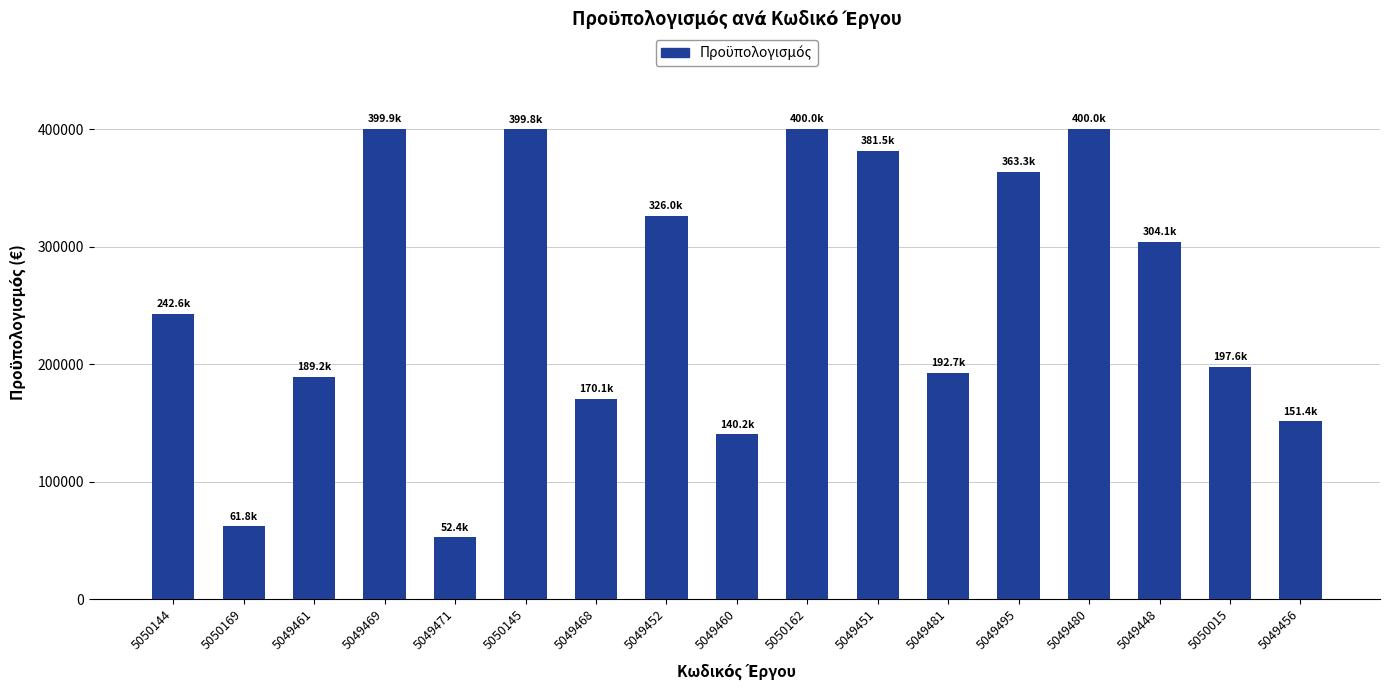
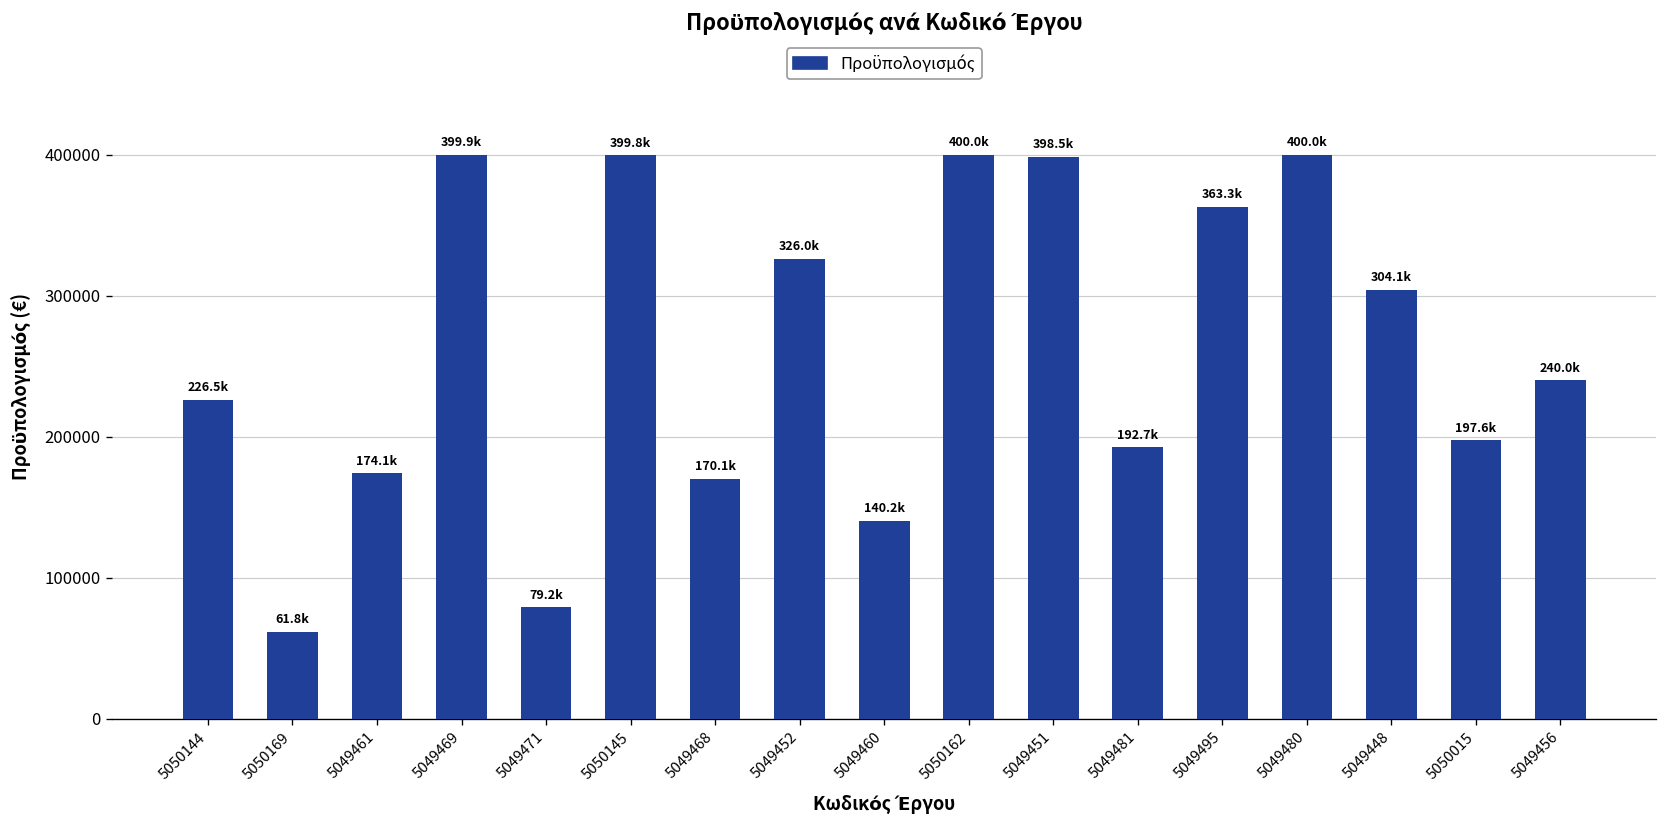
5050144: 242.6k -> 226.5k
5049461: 189.2k -> 174.1k
5049471: 52.4k -> 79.2k
5049451: 381.5k -> 398.5k
5049456: 151.4k -> 240.0k
